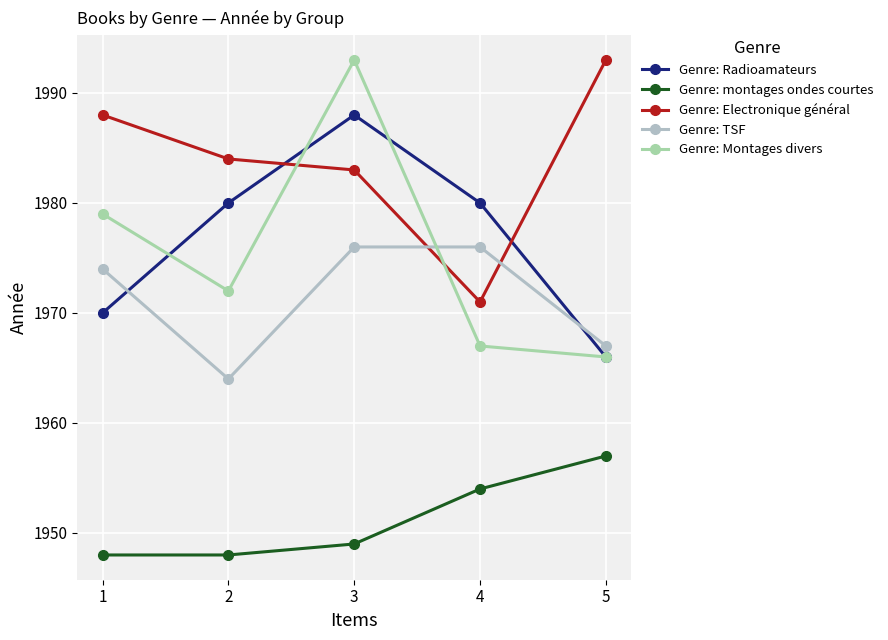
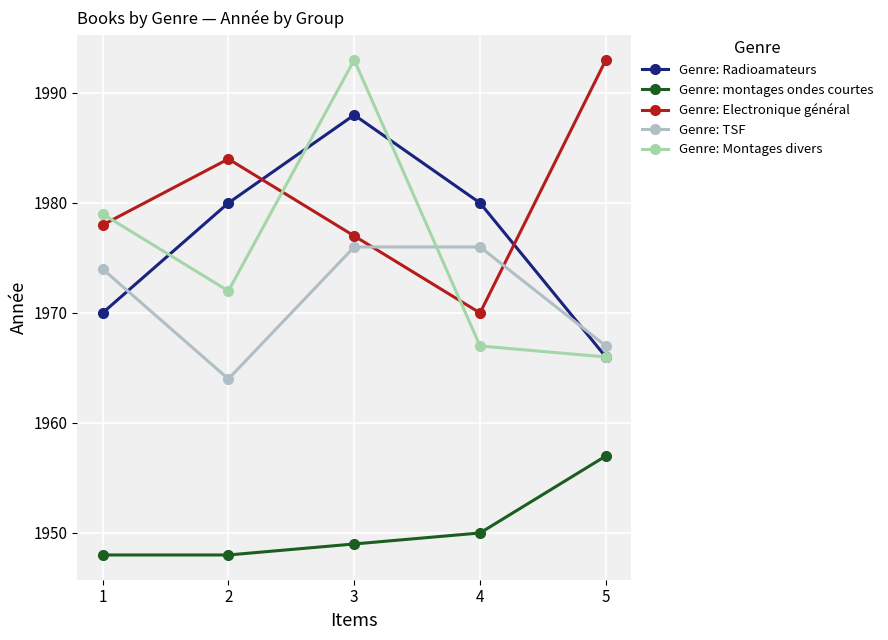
Genre: Electronique général, 1: 1988 -> 1978
Genre: Electronique général, 3: 1983 -> 1977
Genre: montages ondes courtes, 4: 1954 -> 1950
Genre: Electronique général, 4: 1971 -> 1970
